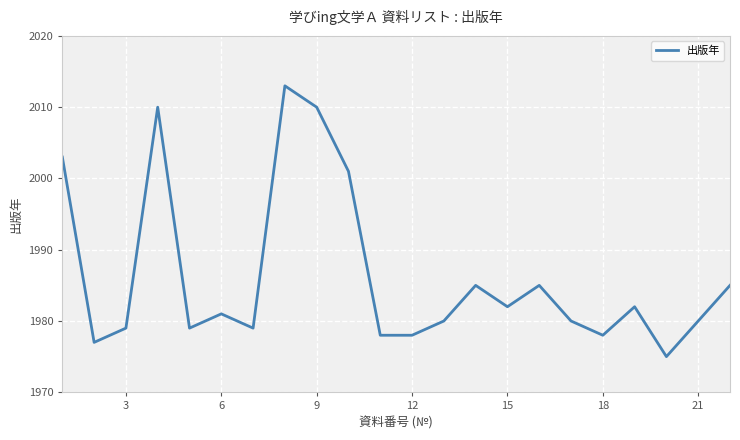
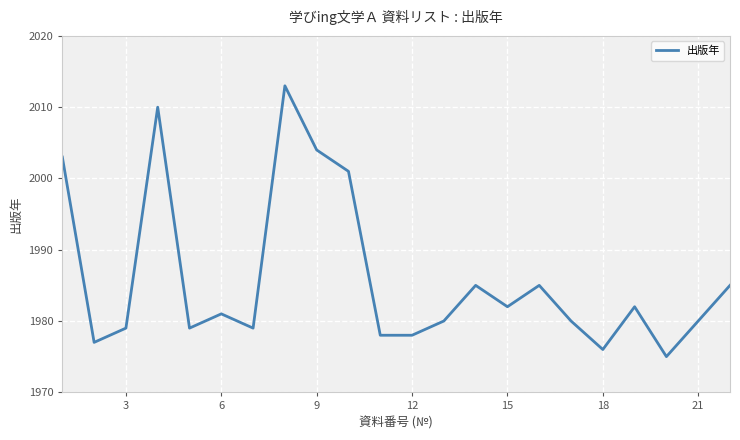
9: 2010 -> 2004
18: 1978 -> 1976
